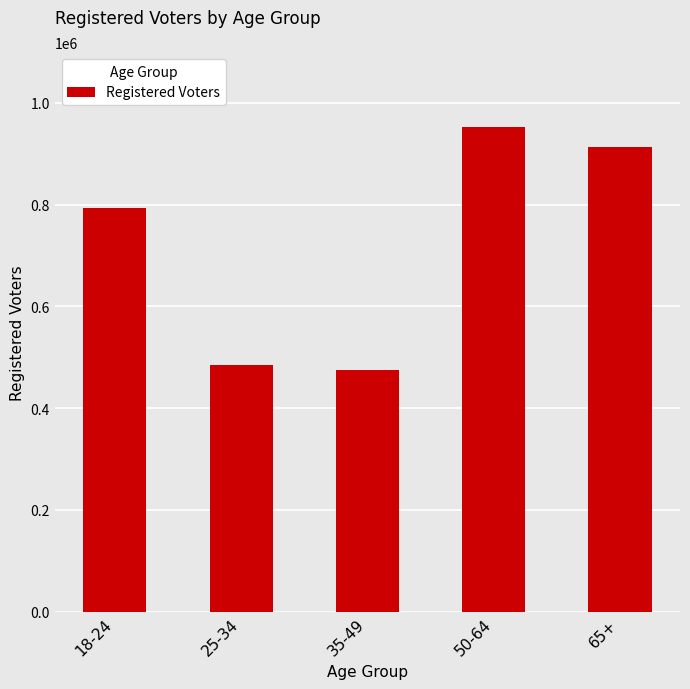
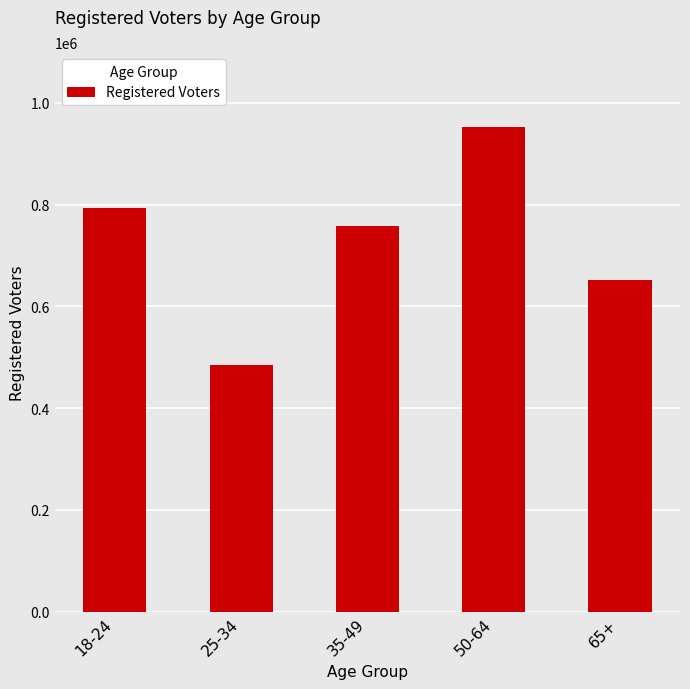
35-49: 480000 -> 760000
65+: 910000 -> 650000
